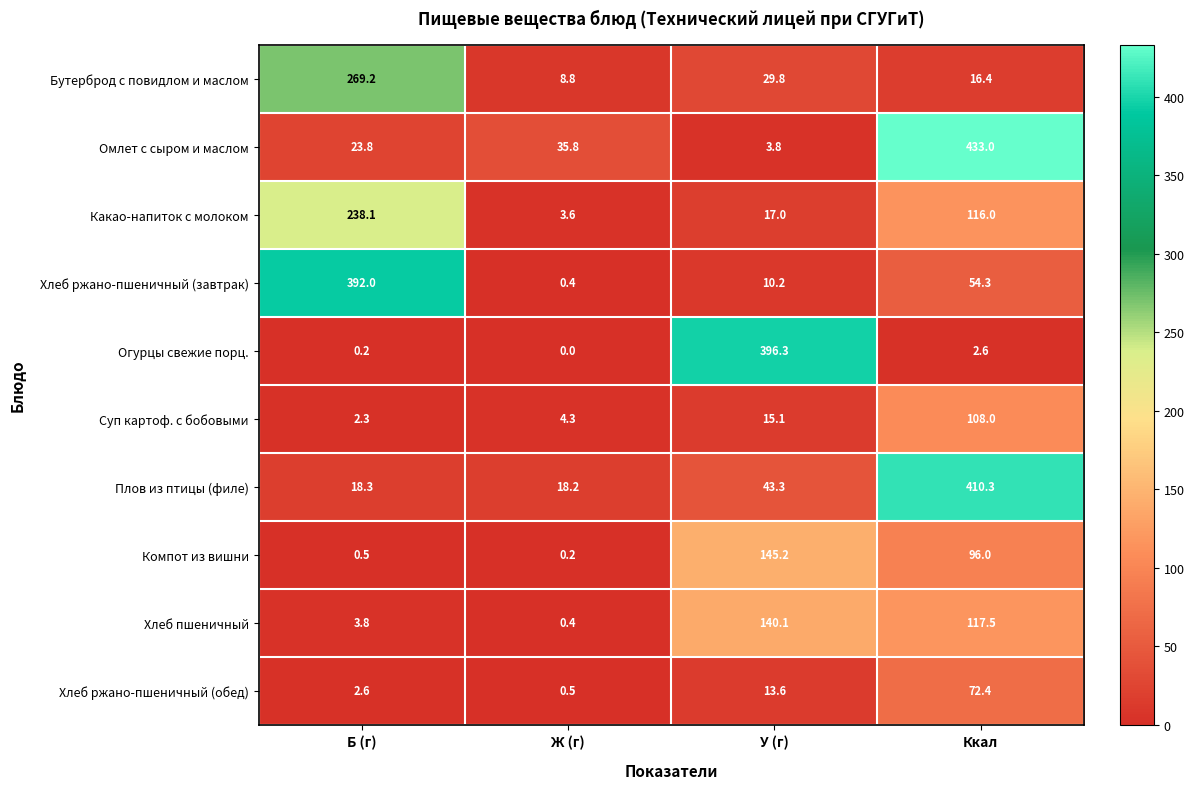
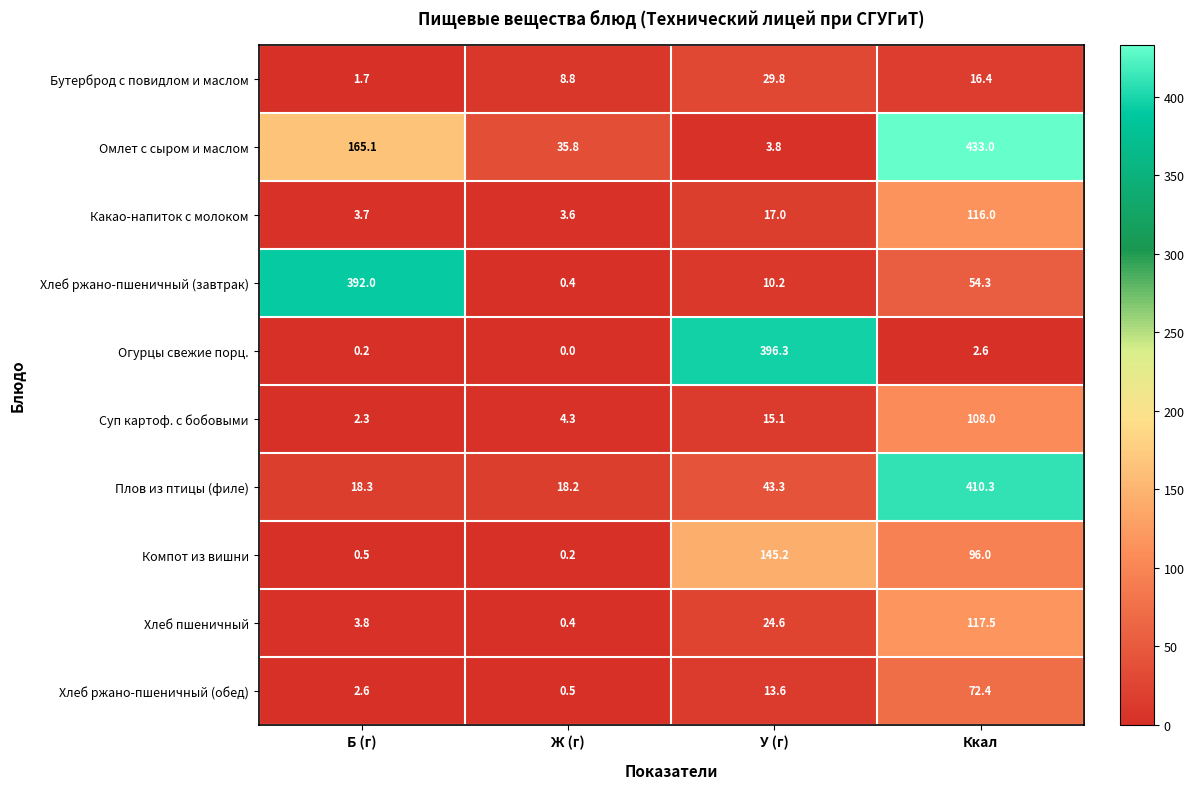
Бутерброд с повидлом и маслом, Б (г): 269.2 -> 1.7
Омлет с сыром и маслом, Б (г): 23.8 -> 165.1
Какао-напиток с молоком, Б (г): 238.1 -> 3.7
Хлеб пшеничный, У (г): 140.1 -> 24.6
